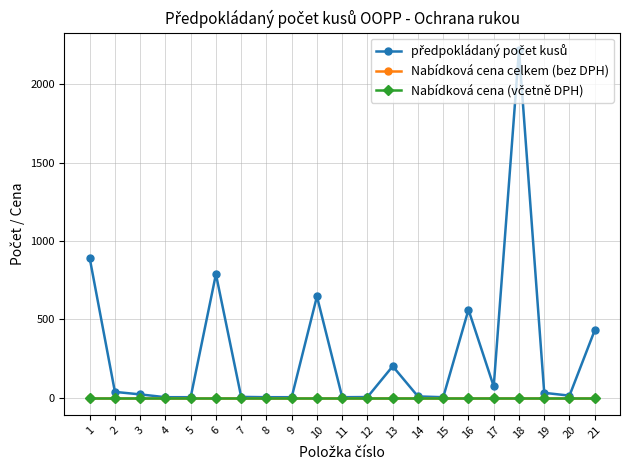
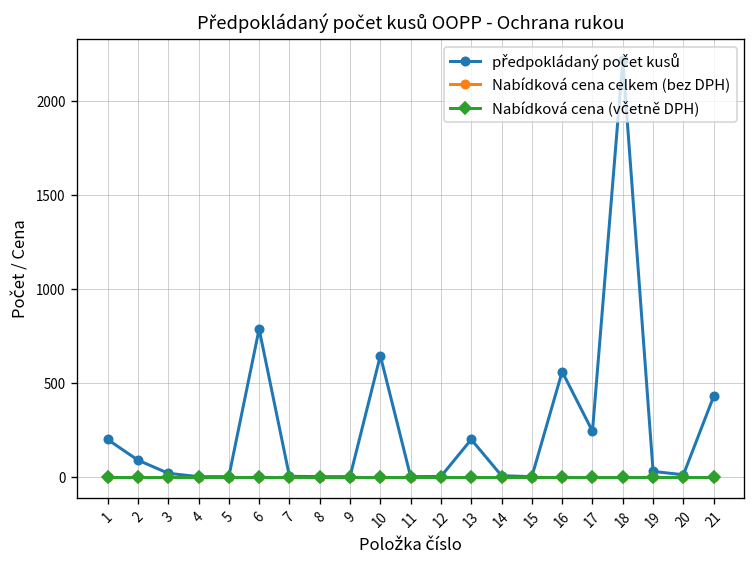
předpokládaný počet kusů, 1: 890 -> 200
předpokládaný počet kusů, 2: 40 -> 90
předpokládaný počet kusů, 17: 70 -> 240
